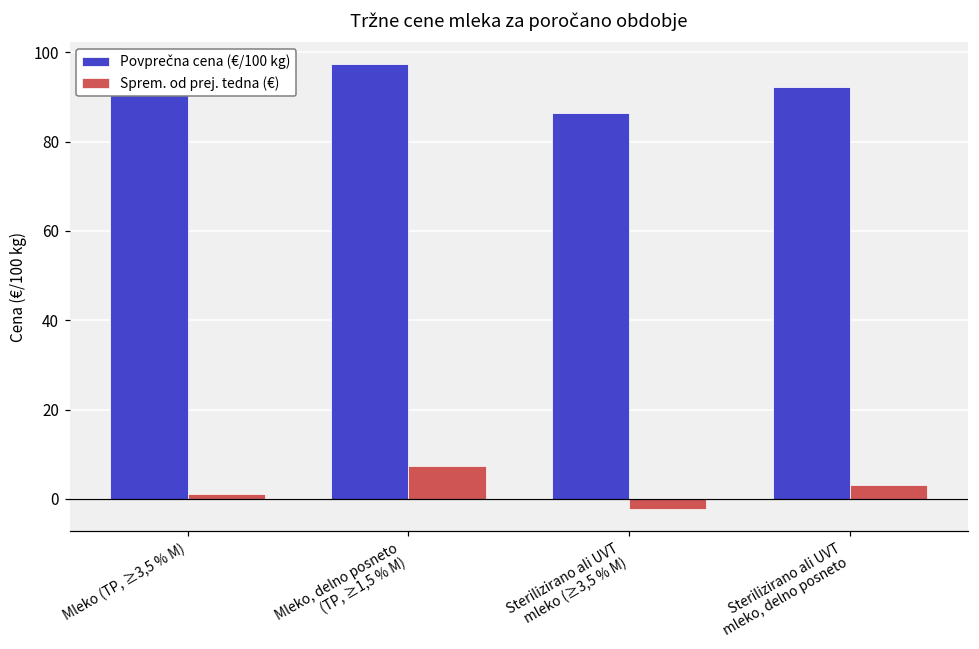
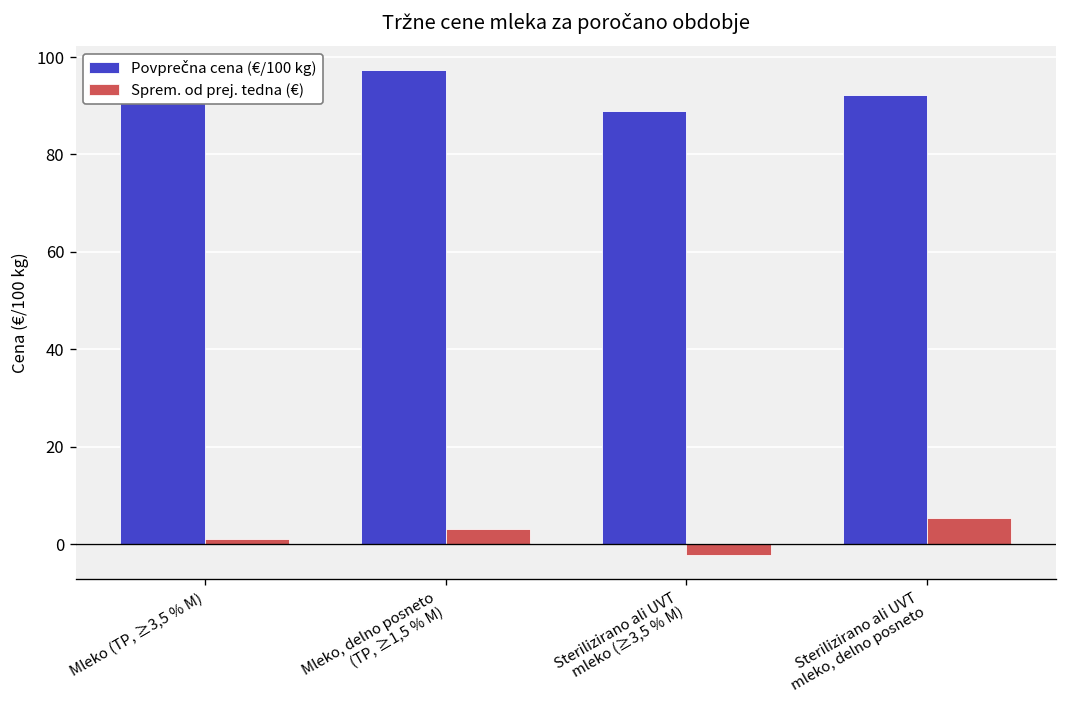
Sprem. od prej. tedna (€), Mleko, delno posneto (TP, ≥1,5 % M): 7 -> 3
Povprečna cena (€/100 kg), Sterilizirano ali UVT mleko (≥3,5 % M): 87 -> 89
Sprem. od prej. tedna (€), Sterilizirano ali UVT mleko, delno posneto: 3 -> 5
